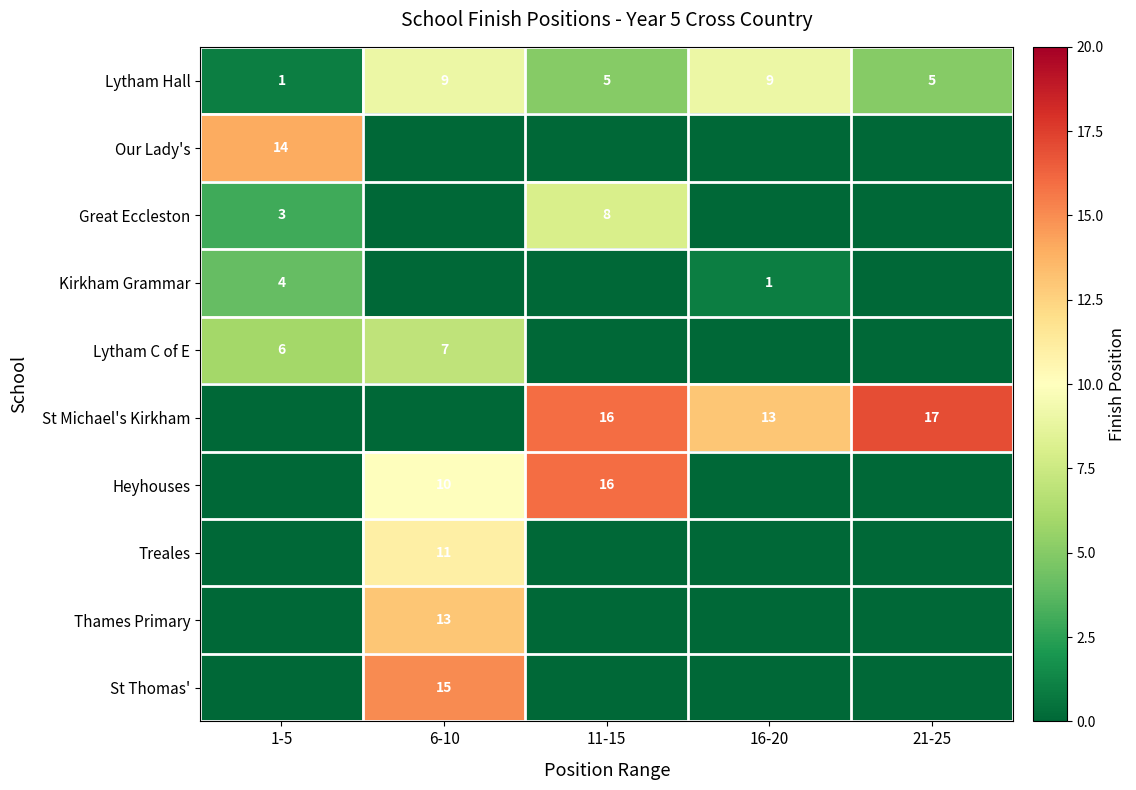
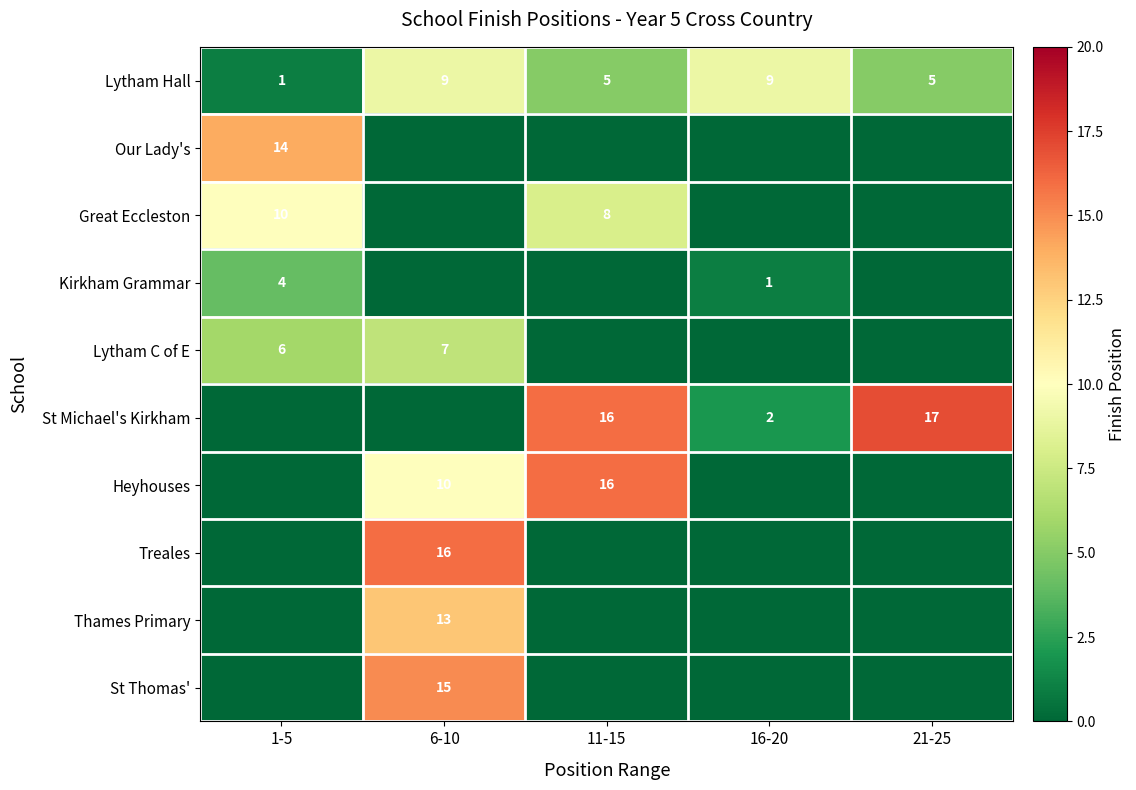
Great Eccleston, 1-5: 3 -> 10
St Michael's Kirkham, 16-20: 13 -> 2
Treales, 6-10: 11 -> 16
